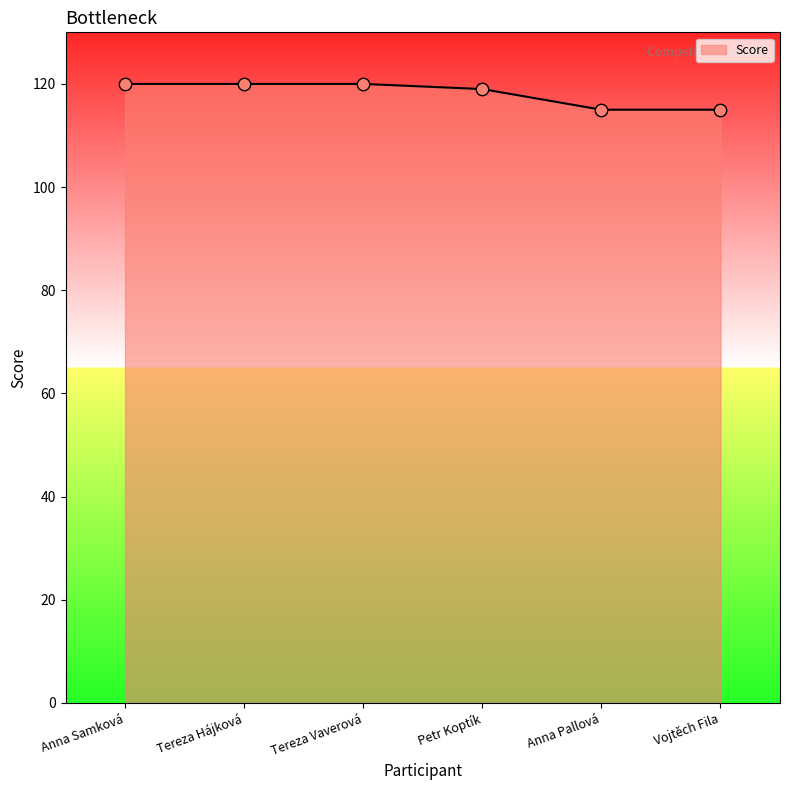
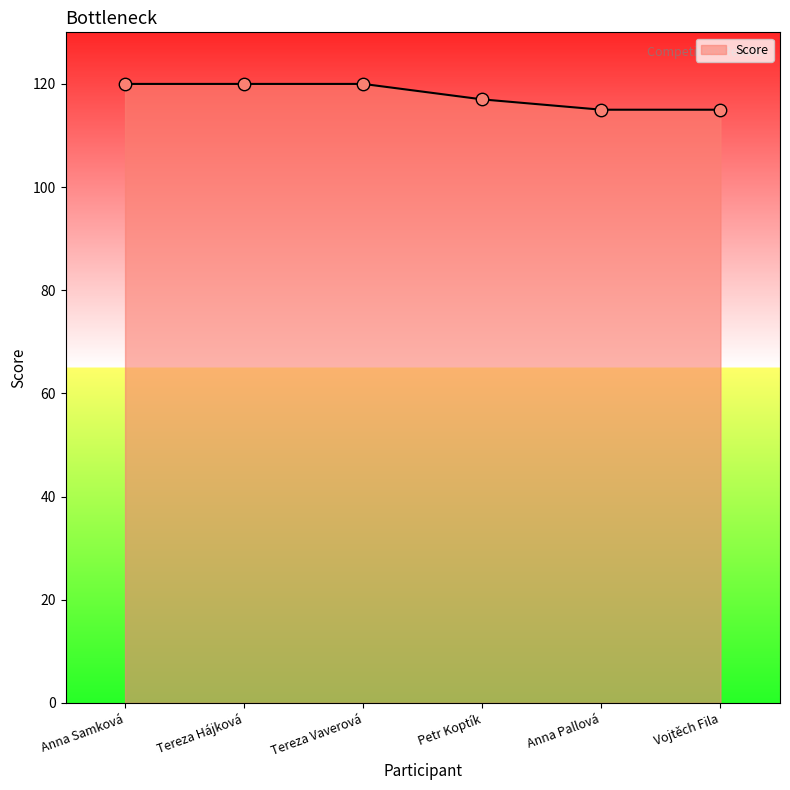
Petr Koptík: 119 -> 117
